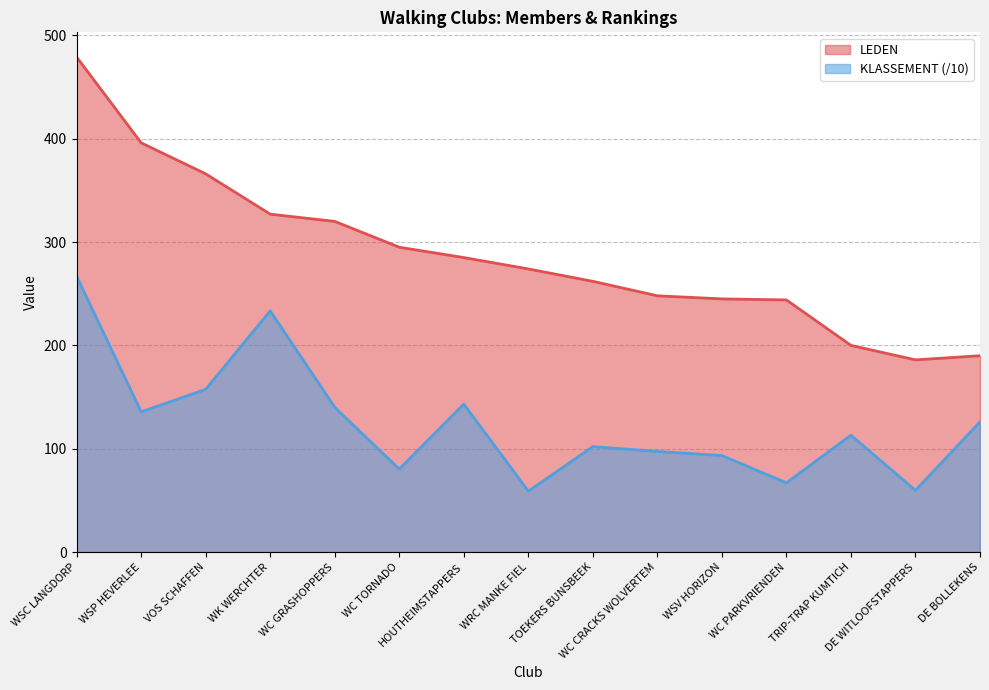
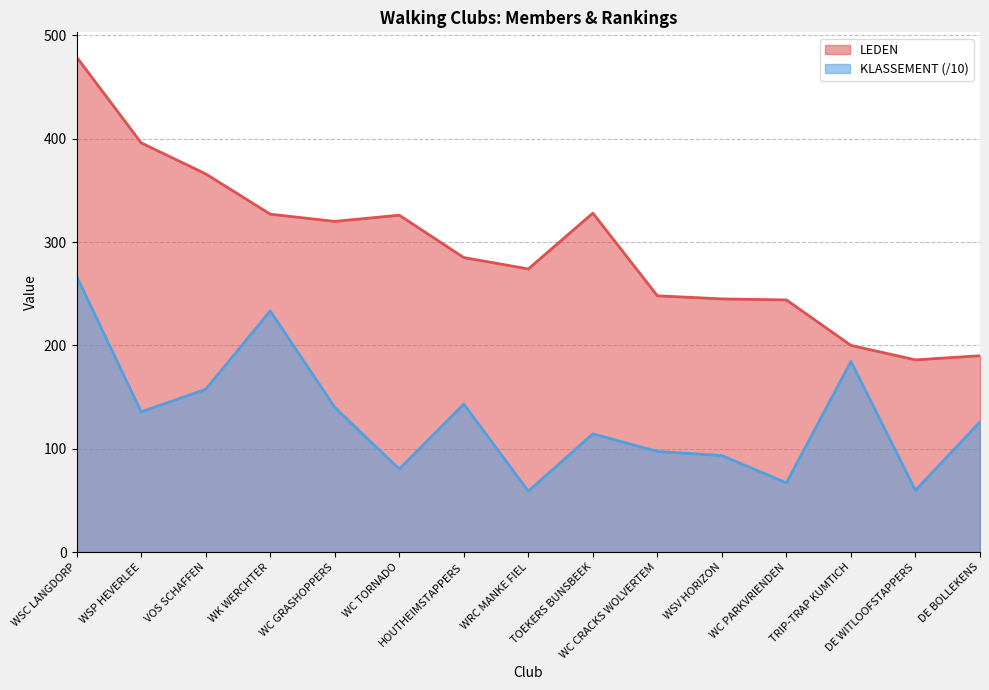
LEDEN, WC TORNADO: 295 -> 326
LEDEN, TOEKERS BUNSBEEK: 262 -> 328
KLASSEMENT (/10), TOEKERS BUNSBEEK: 102 -> 114
KLASSEMENT (/10), TRIP-TRAP KUMTICH: 113 -> 185
